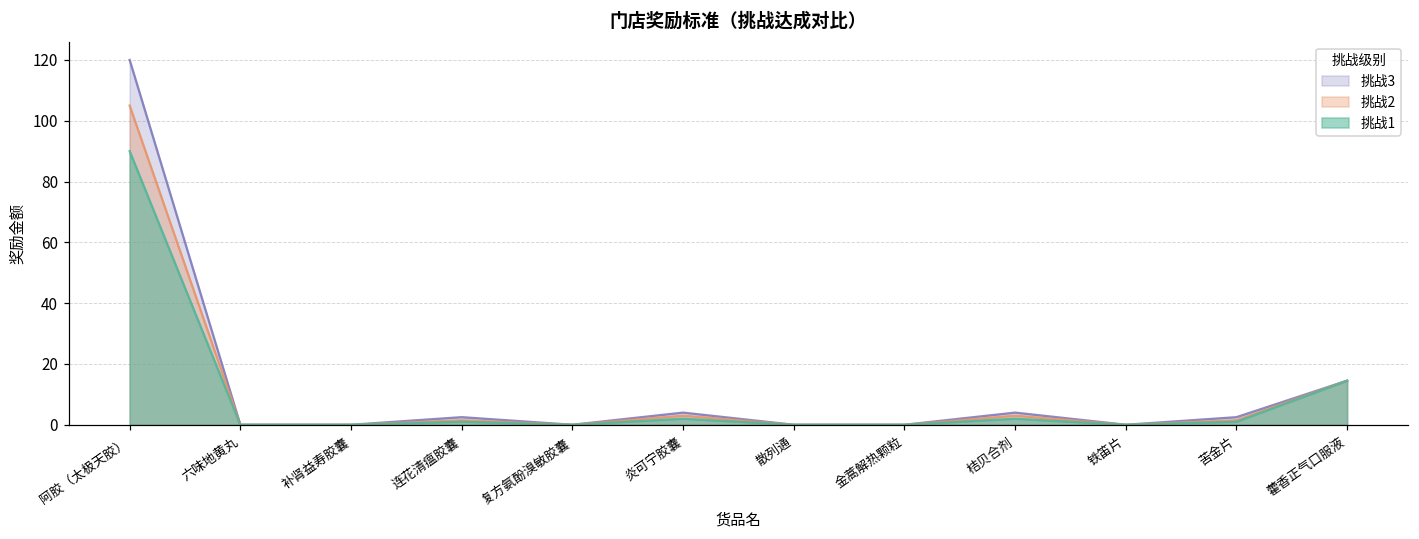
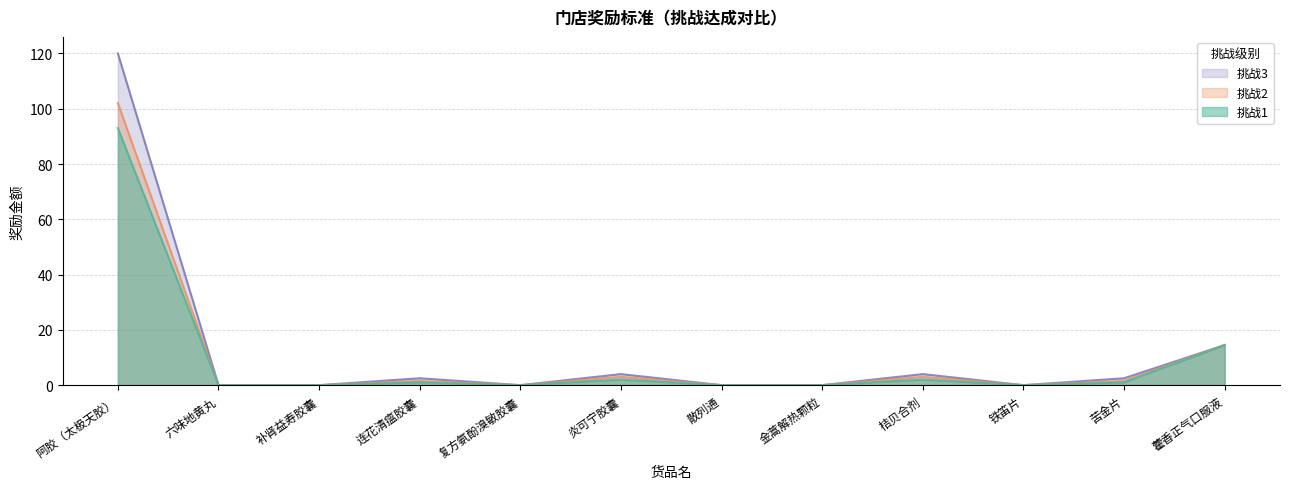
挑战2, 阿胶（太极天胶）: 105 -> 102
挑战1, 阿胶（太极天胶）: 90 -> 93
